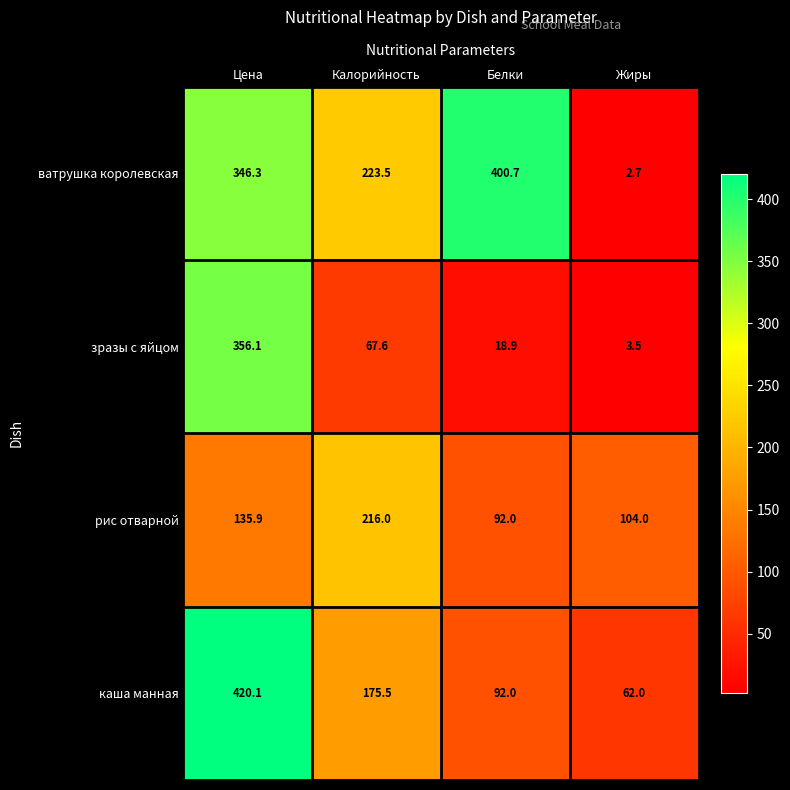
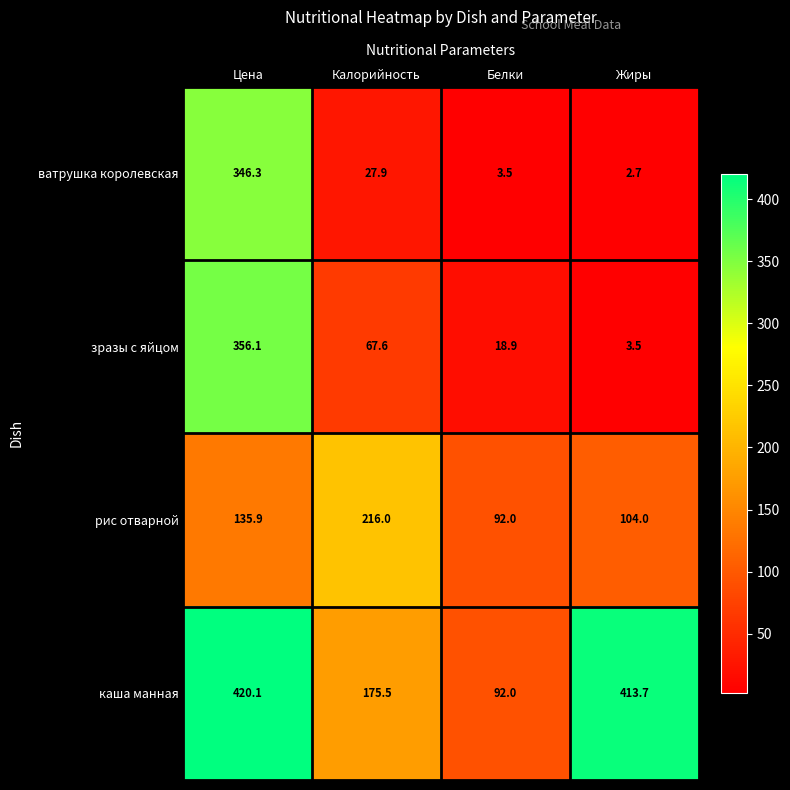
ватрушка королевская, Калорийность: 223.5 -> 27.9
ватрушка королевская, Белки: 400.7 -> 3.5
каша манная, Жиры: 62.0 -> 413.7
